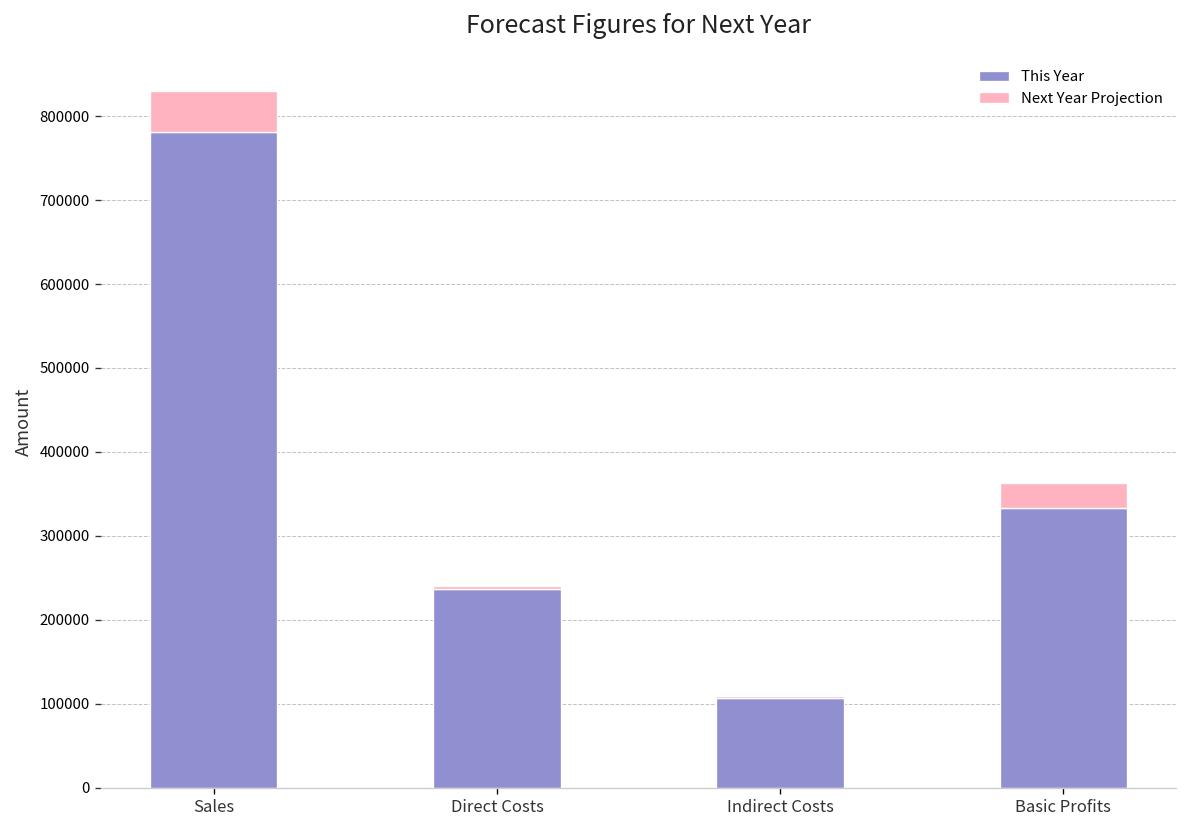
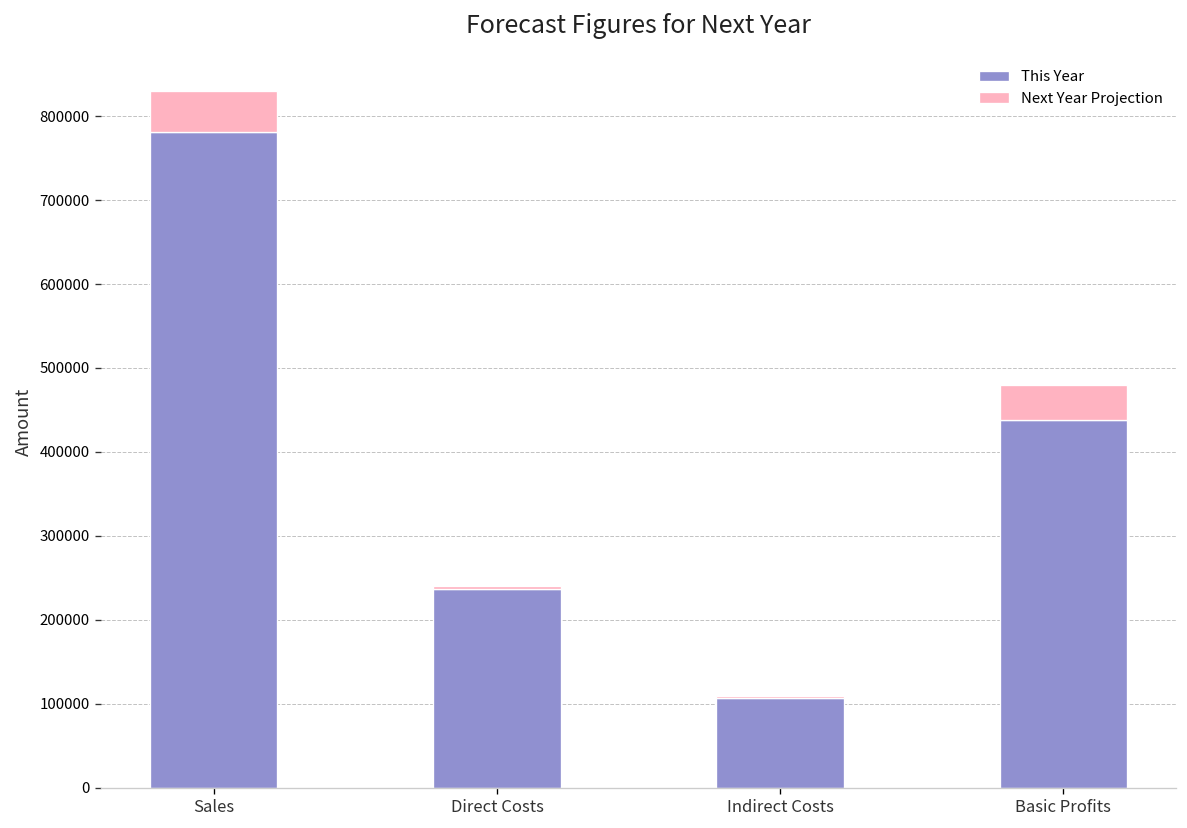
This Year, Basic Profits: 330000 -> 440000
Next Year Projection, Basic Profits: 30000 -> 40000
